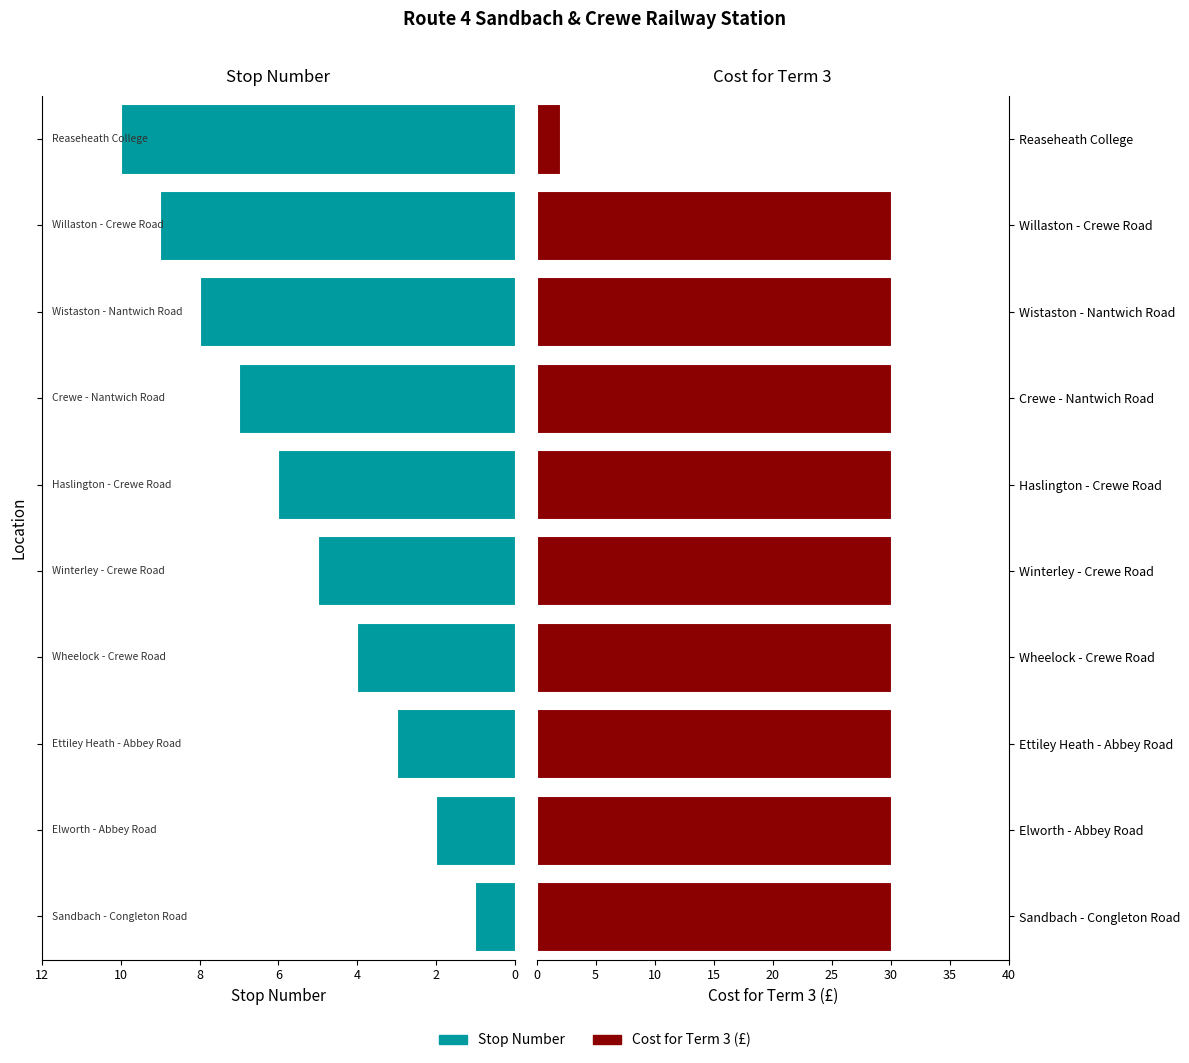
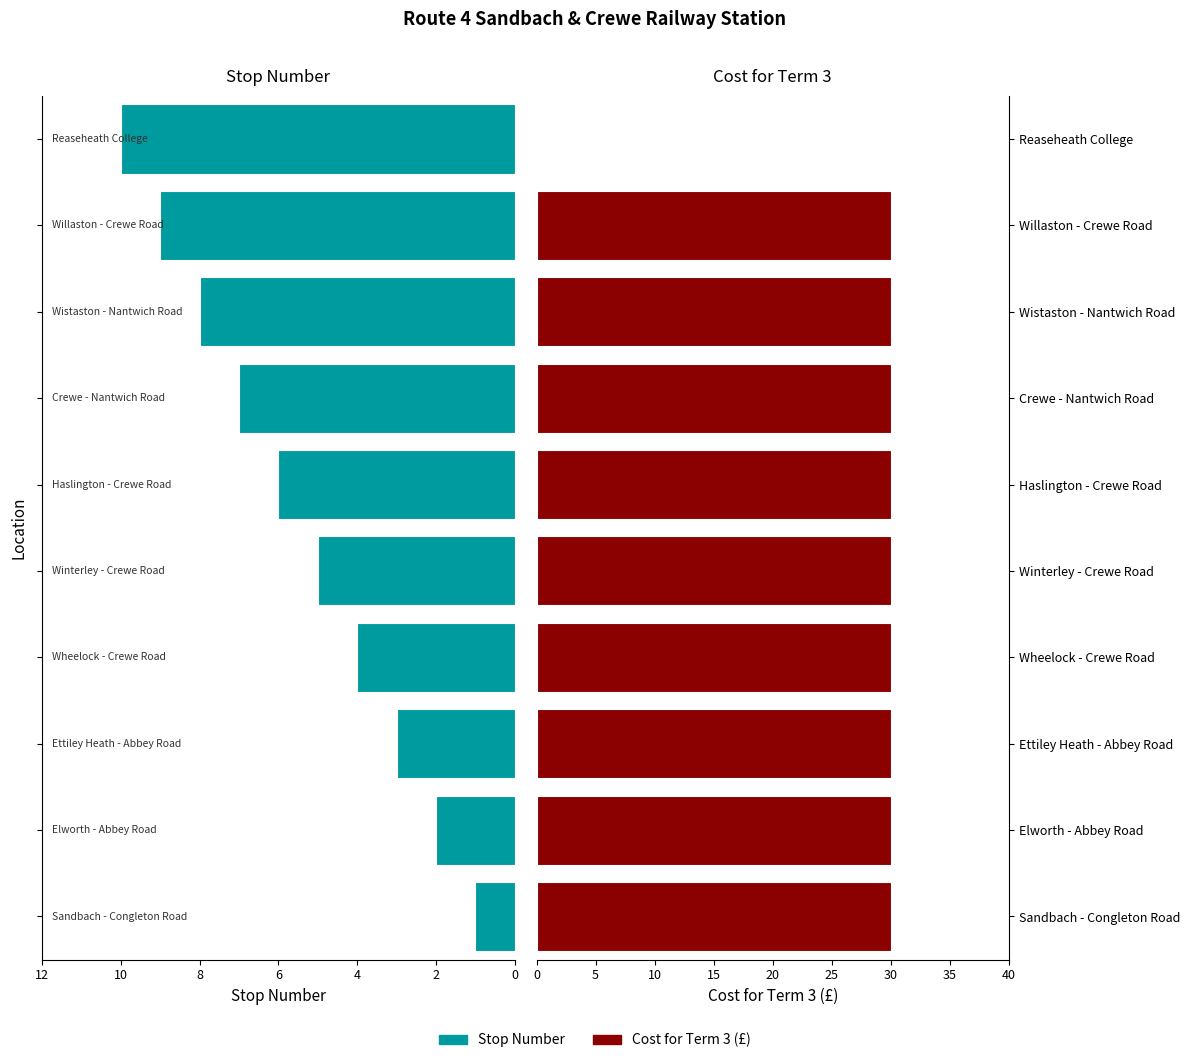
Cost for Term 3, Reaseheath College: 2 -> 0
